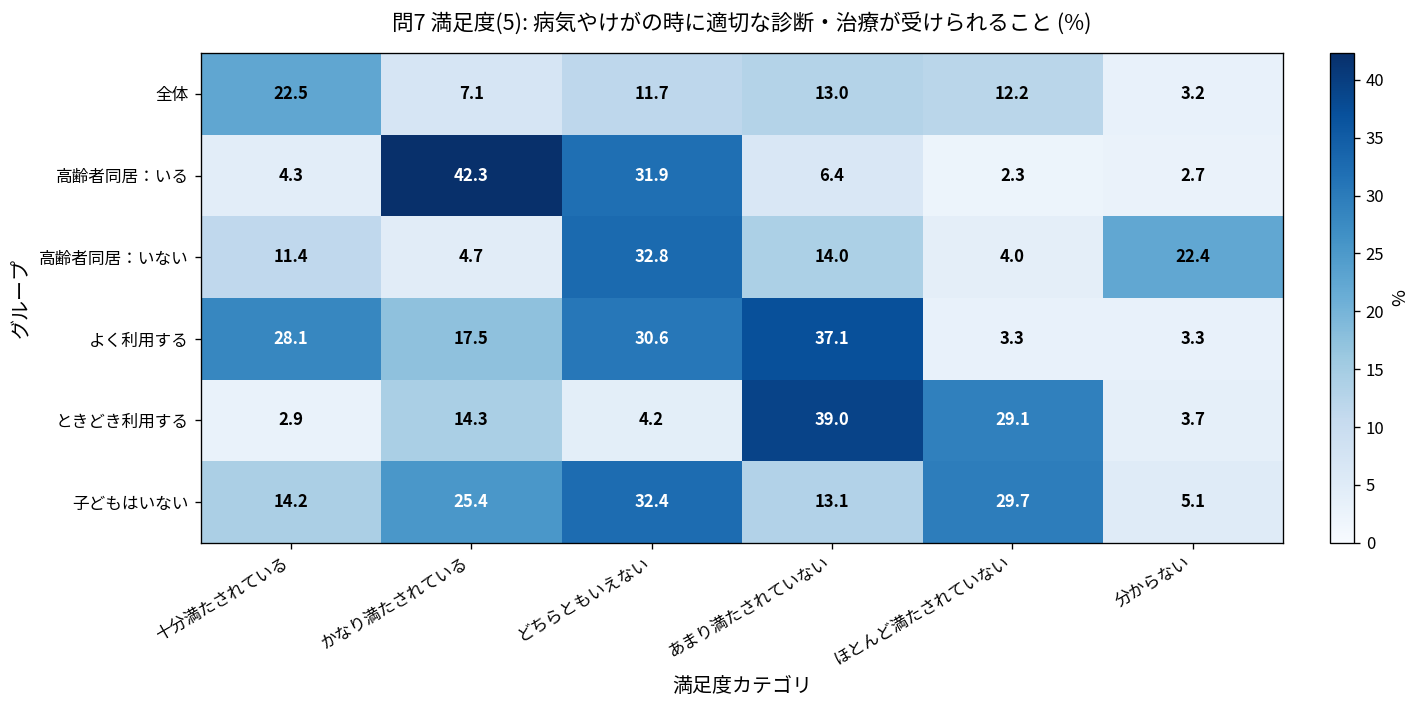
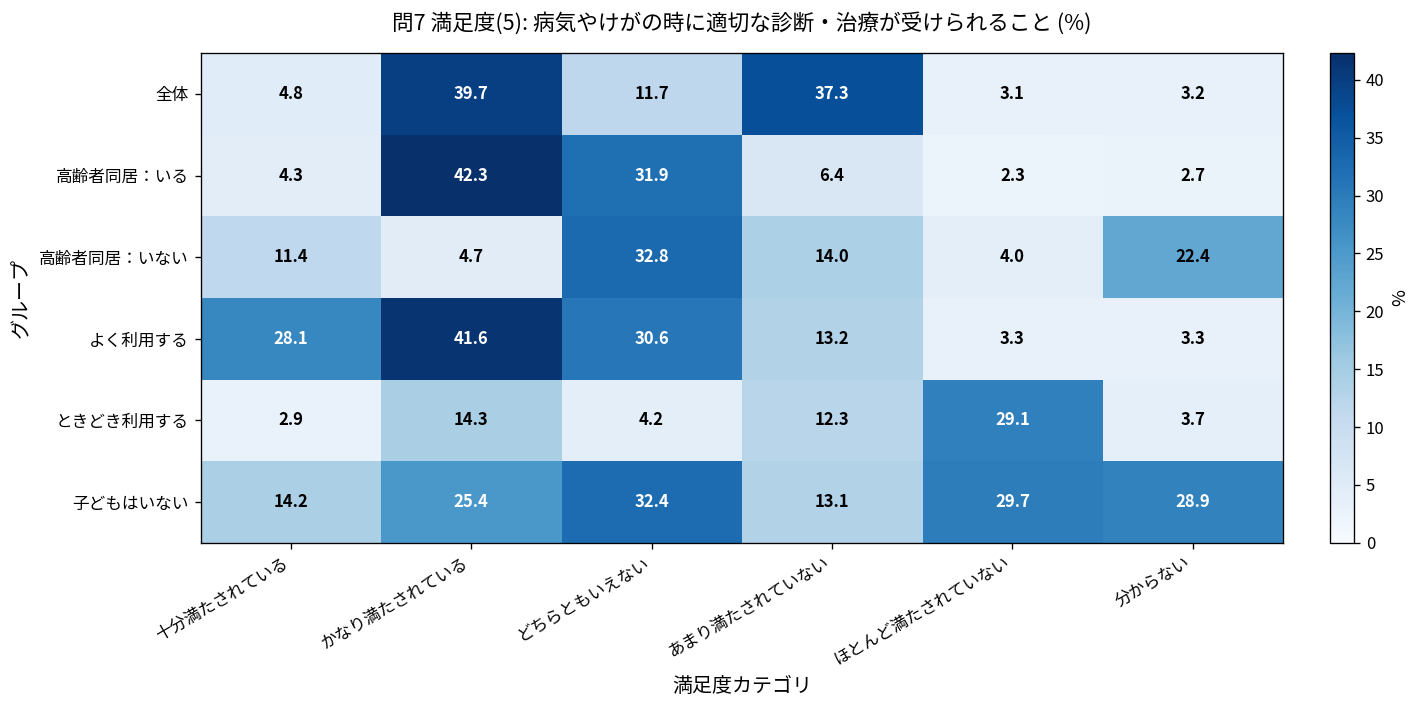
全体, 十分満たされている: 22.5 -> 4.8
全体, かなり満たされている: 7.1 -> 39.7
全体, あまり満たされていない: 13.0 -> 37.3
全体, ほとんど満たされていない: 12.2 -> 3.1
よく利用する, かなり満たされている: 17.5 -> 41.6
よく利用する, あまり満たされていない: 37.1 -> 13.2
ときどき利用する, あまり満たされていない: 39.0 -> 12.3
子どもはいない, 分からない: 5.1 -> 28.9
